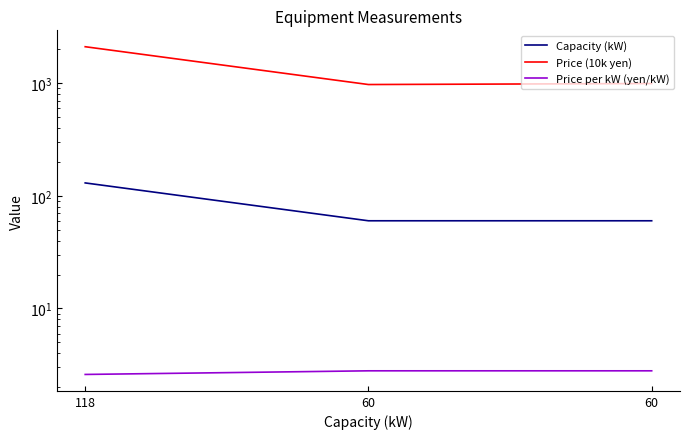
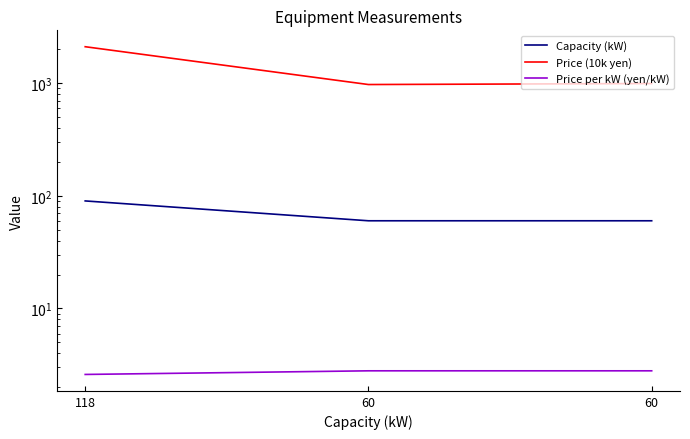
Capacity (kW), 118: 130 -> 90
